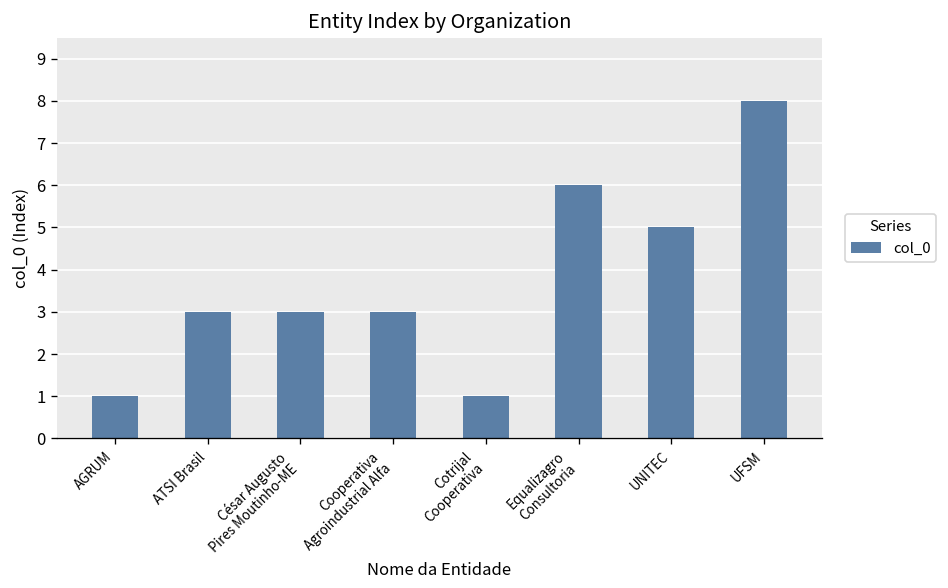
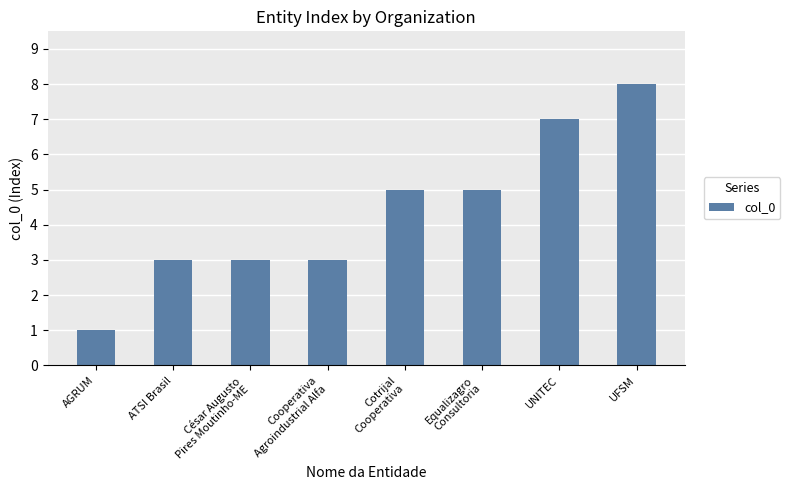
Cotrijal Cooperativa: 1 -> 5
Equalizagro Consultoria: 6 -> 5
UNITEC: 5 -> 7
